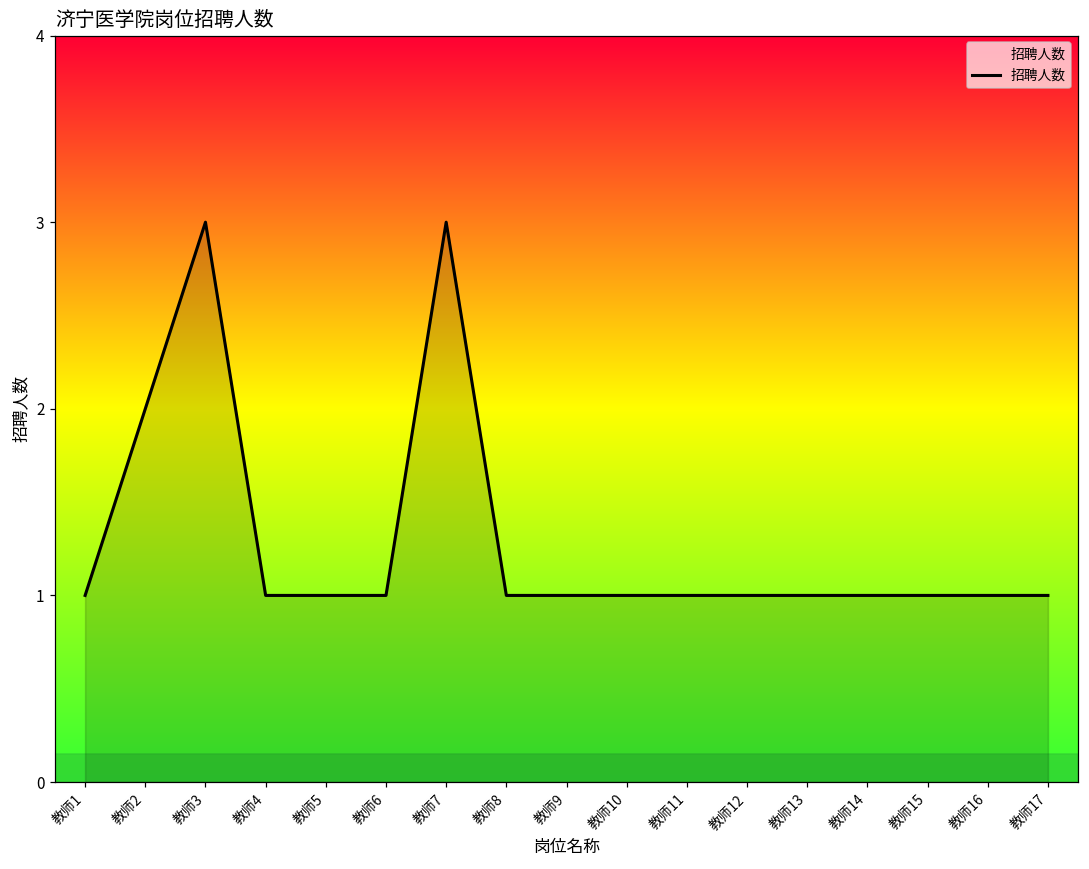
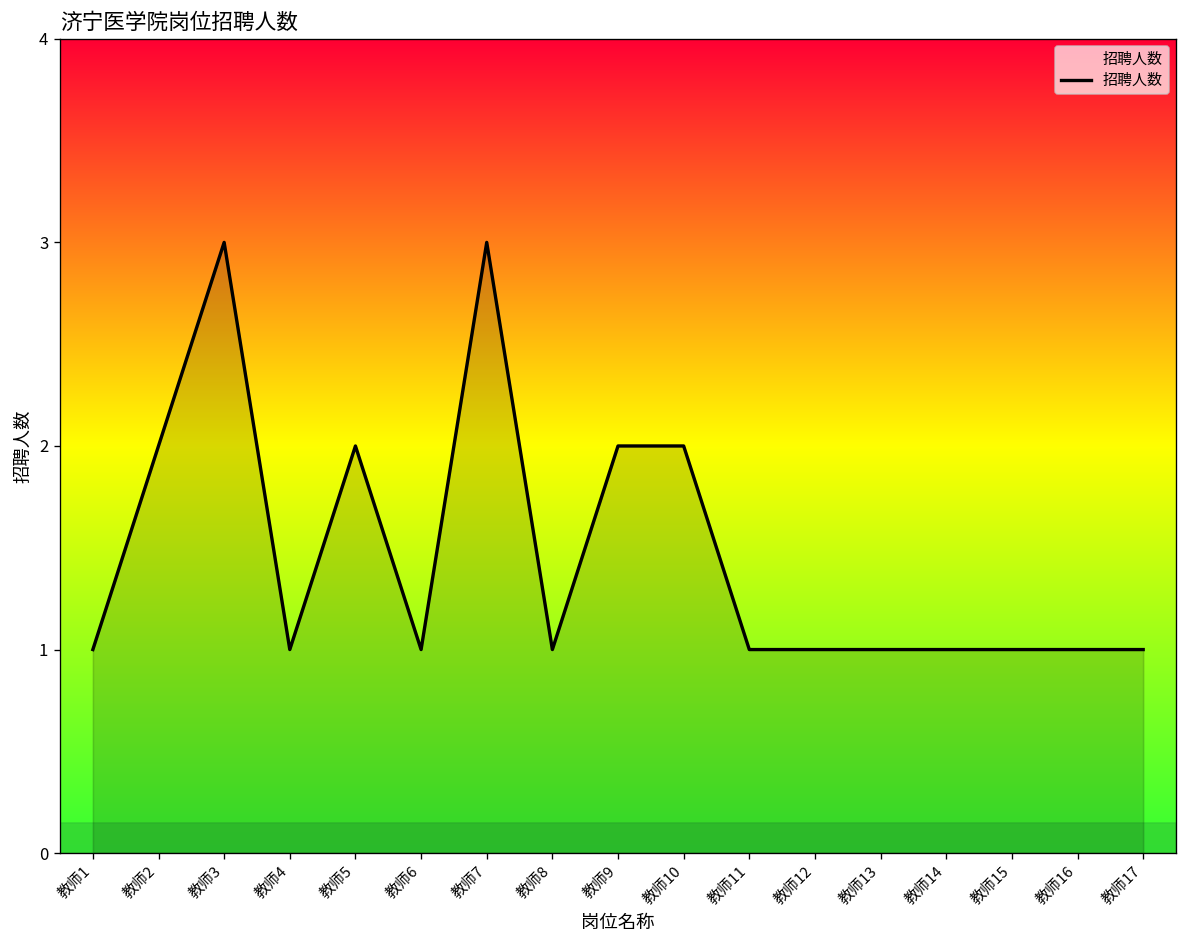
教师5: 1 -> 2
教师9: 1 -> 2
教师10: 1 -> 2
